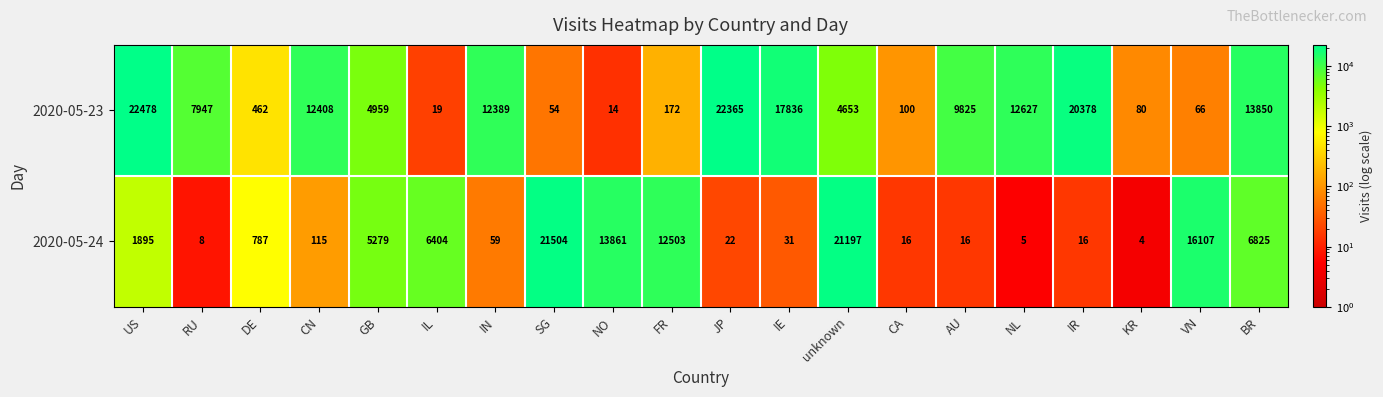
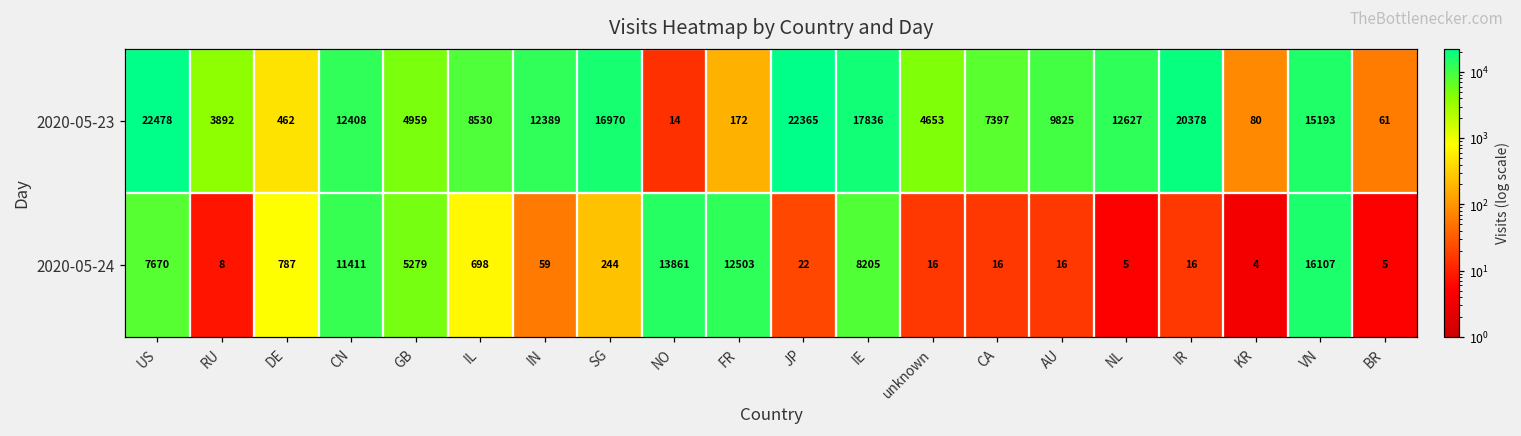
2020-05-23, RU: 7947 -> 3892
2020-05-23, IL: 19 -> 8530
2020-05-23, SG: 54 -> 16970
2020-05-23, CA: 100 -> 7397
2020-05-23, VN: 66 -> 15193
2020-05-23, BR: 13850 -> 61
2020-05-24, US: 1895 -> 7670
2020-05-24, CN: 115 -> 11411
2020-05-24, IL: 6404 -> 698
2020-05-24, SG: 21504 -> 244
2020-05-24, IE: 31 -> 8205
2020-05-24, unknown: 21197 -> 16
2020-05-24, BR: 6825 -> 5
